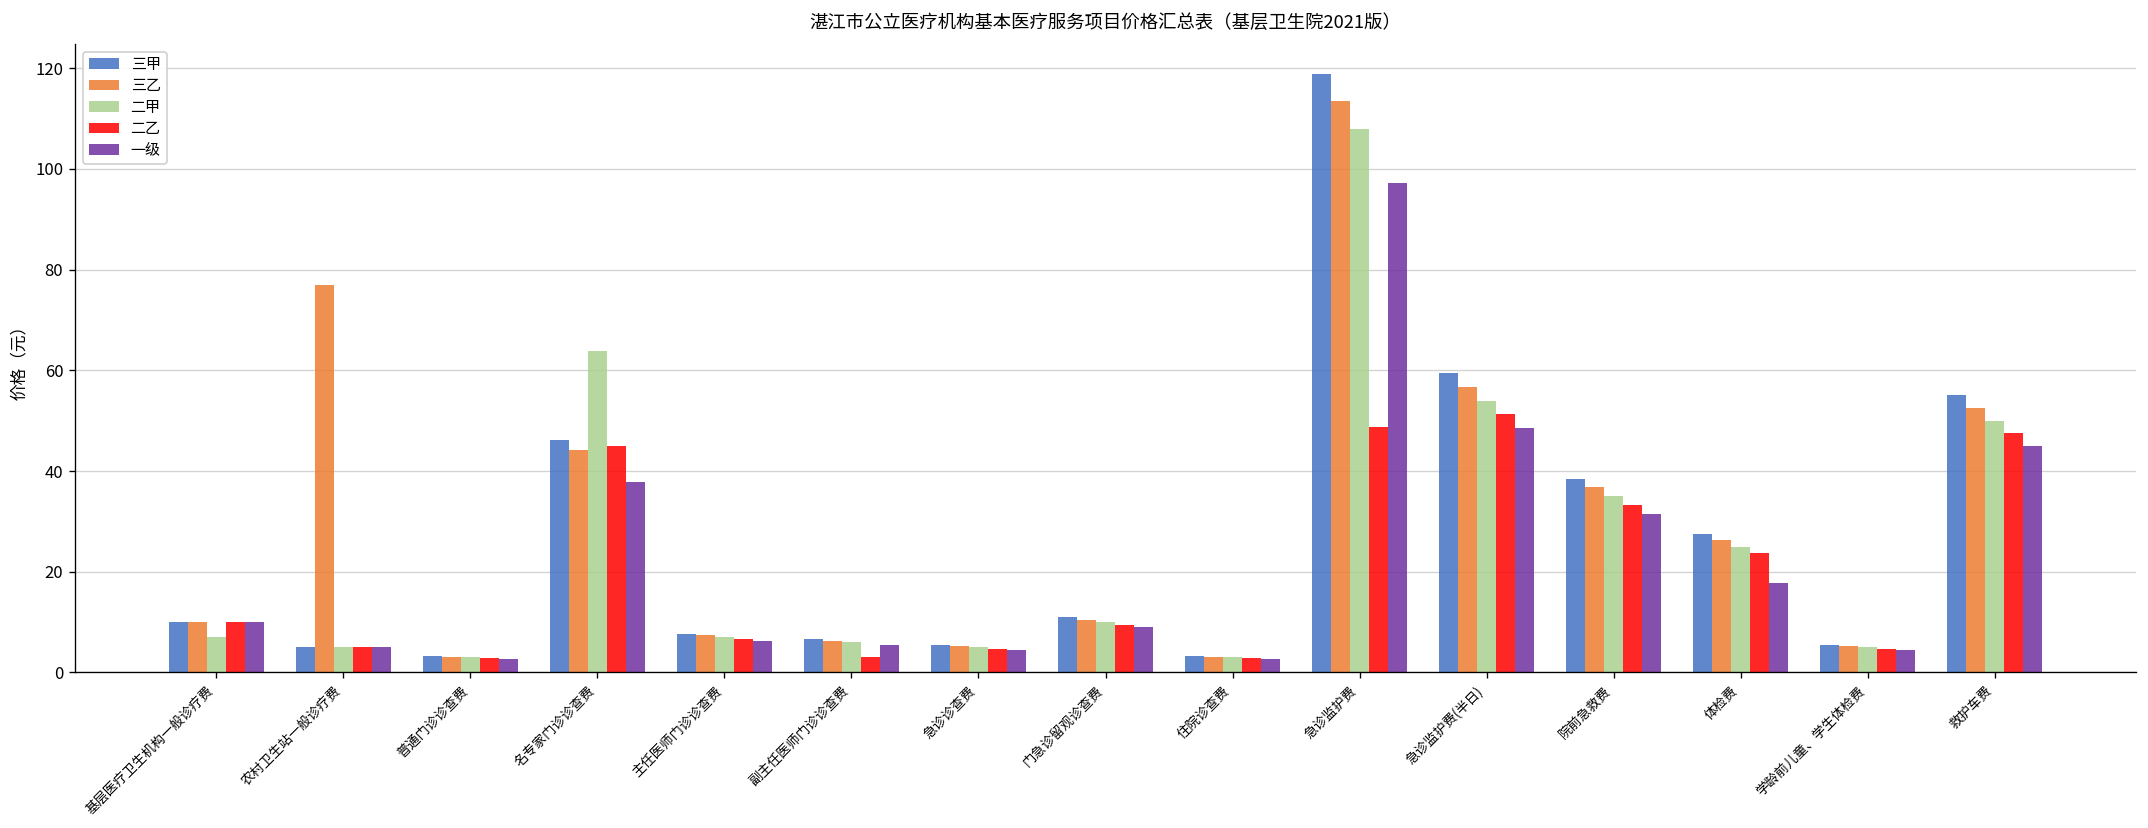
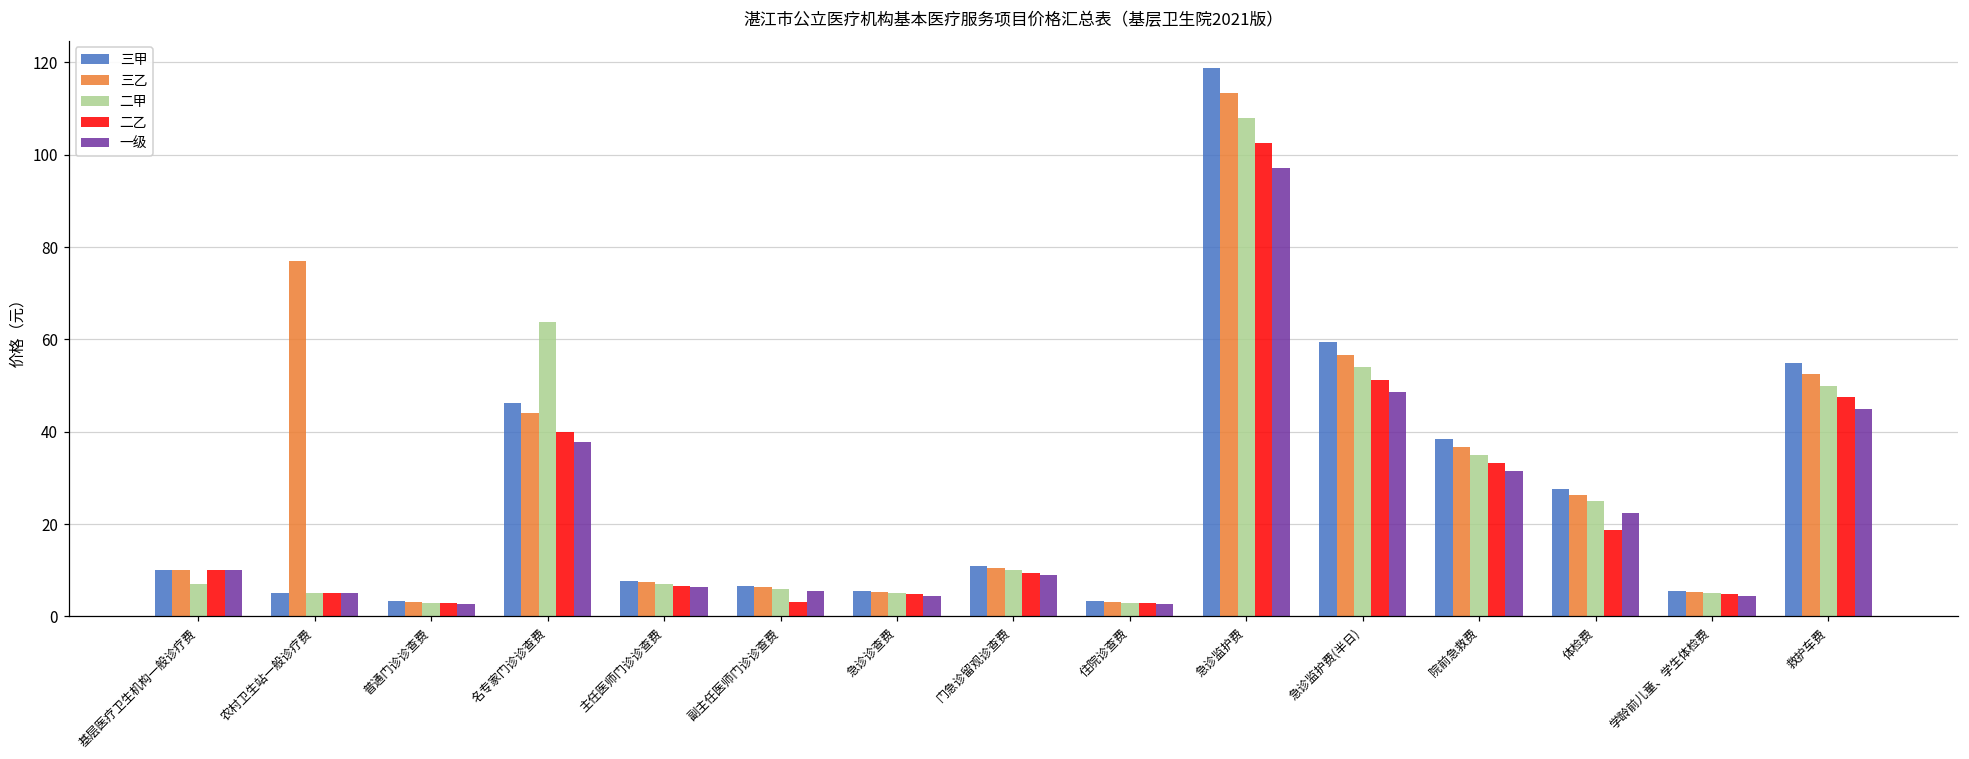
二乙, 名专家门诊诊查费: 45 -> 40
二乙, 急诊监护费: 49 -> 103
二乙, 体检费: 24 -> 19
一级, 体检费: 18 -> 23
